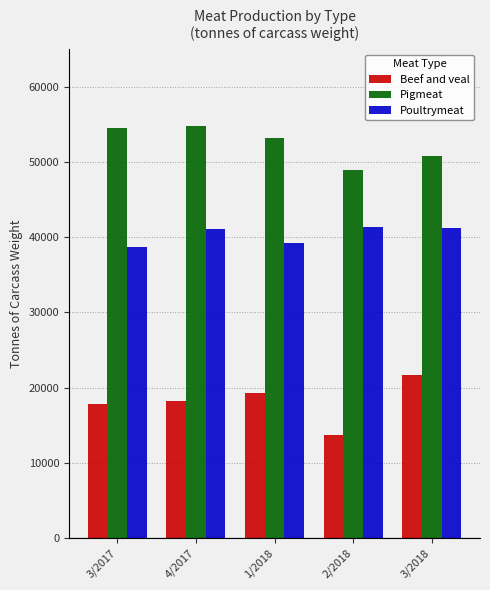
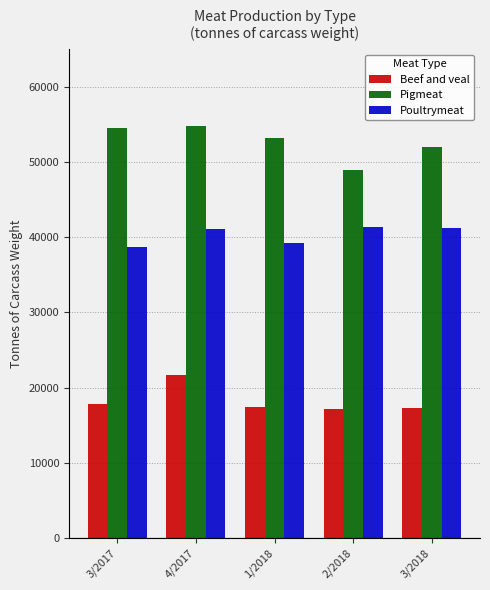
Beef and veal, 4/2017: 18000 -> 22000
Beef and veal, 1/2018: 19000 -> 17000
Beef and veal, 2/2018: 14000 -> 17000
Beef and veal, 3/2018: 22000 -> 17000
Pigmeat, 3/2018: 51000 -> 52000
